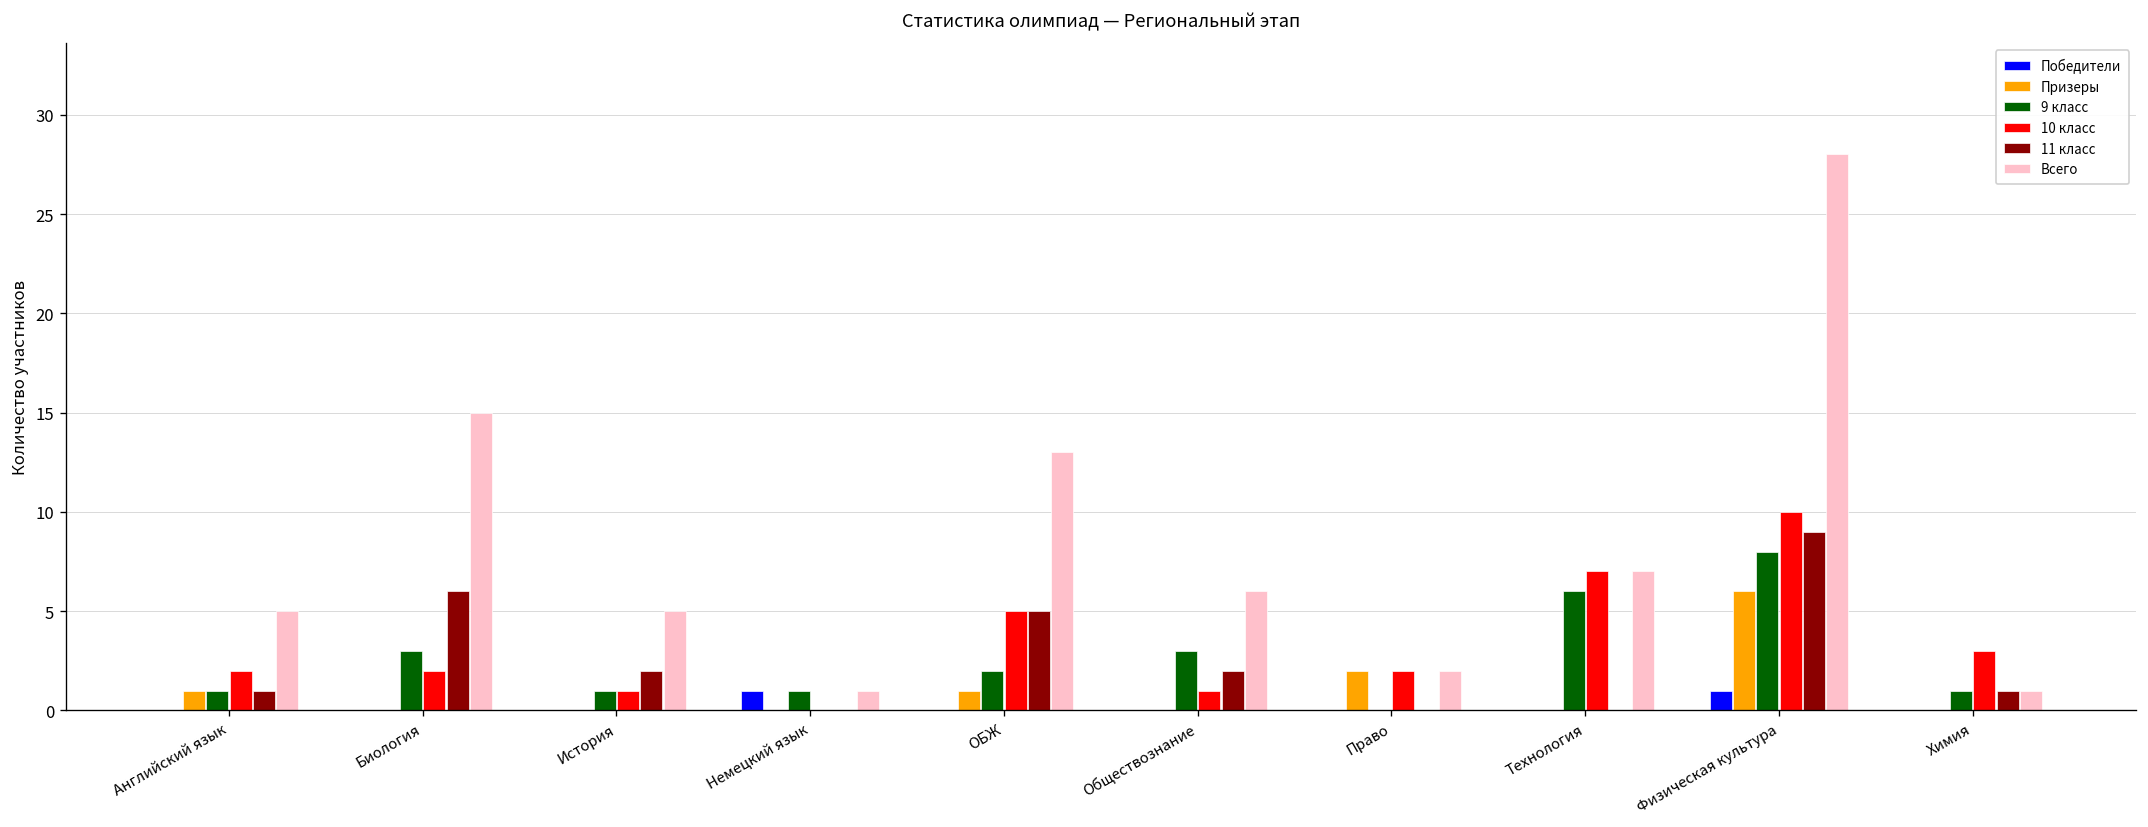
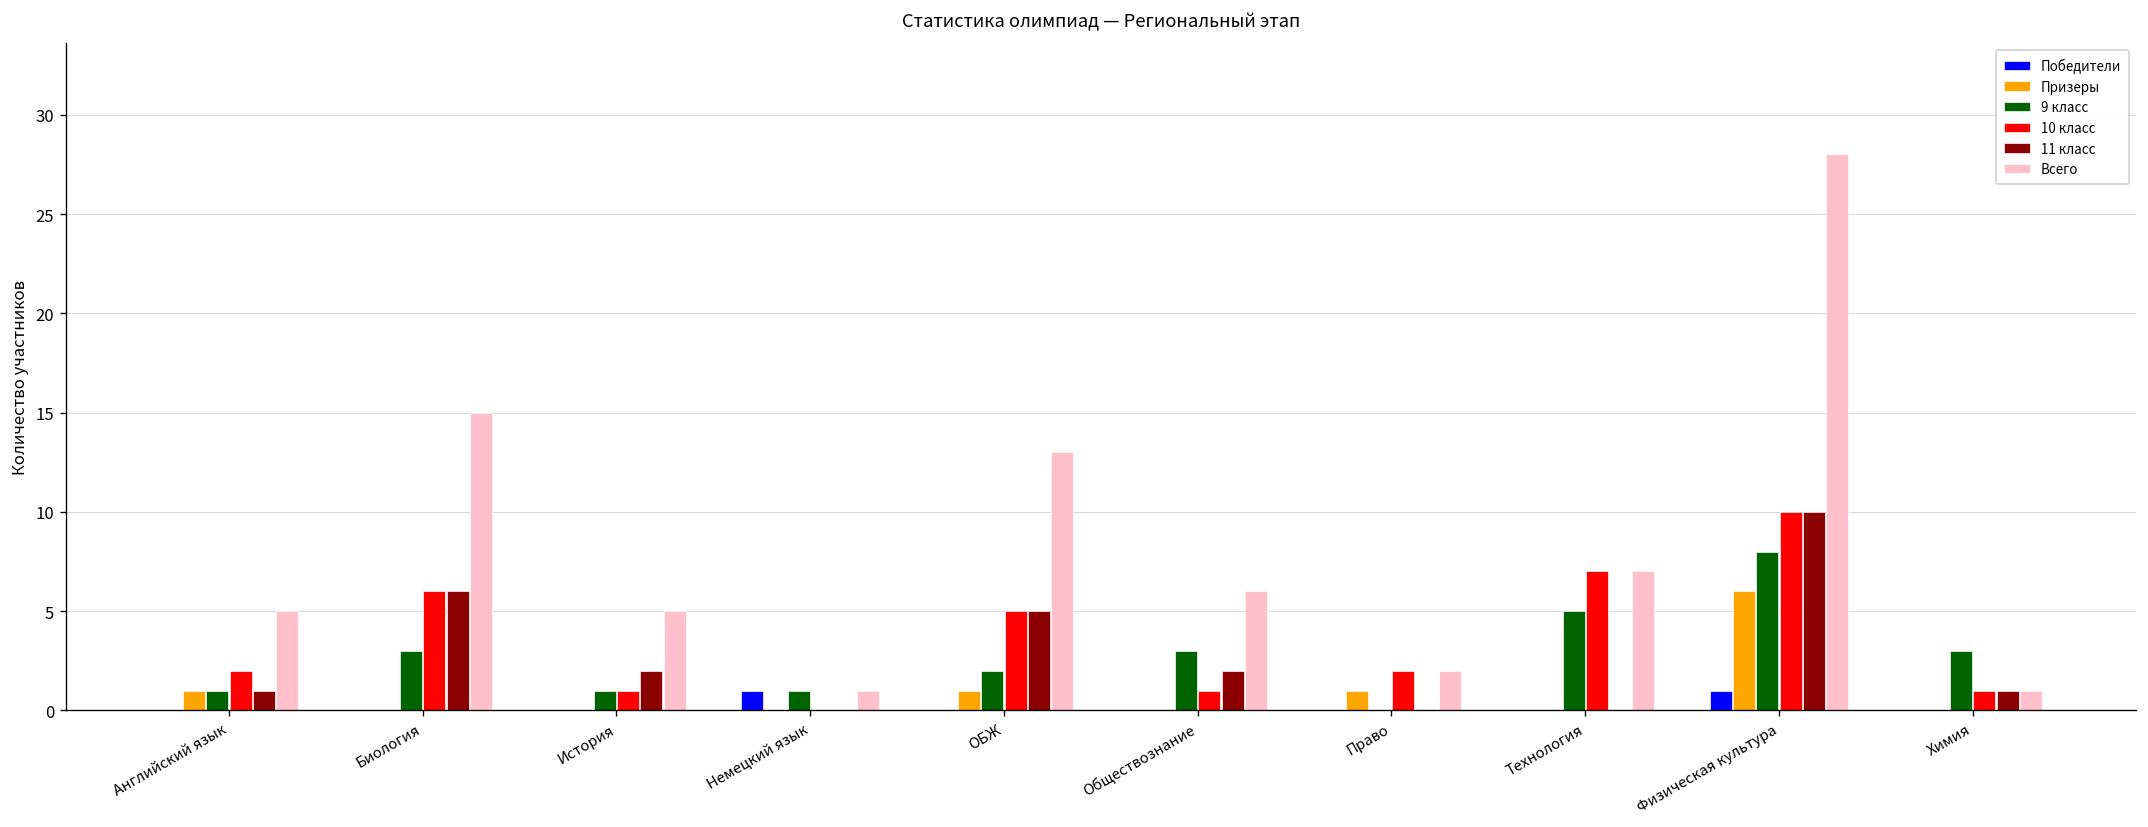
10 класс, Биология: 2 -> 6
Призеры, Право: 2 -> 1
9 класс, Технология: 6 -> 5
11 класс, Физическая культура: 9 -> 10
9 класс, Химия: 1 -> 3
10 класс, Химия: 3 -> 1
